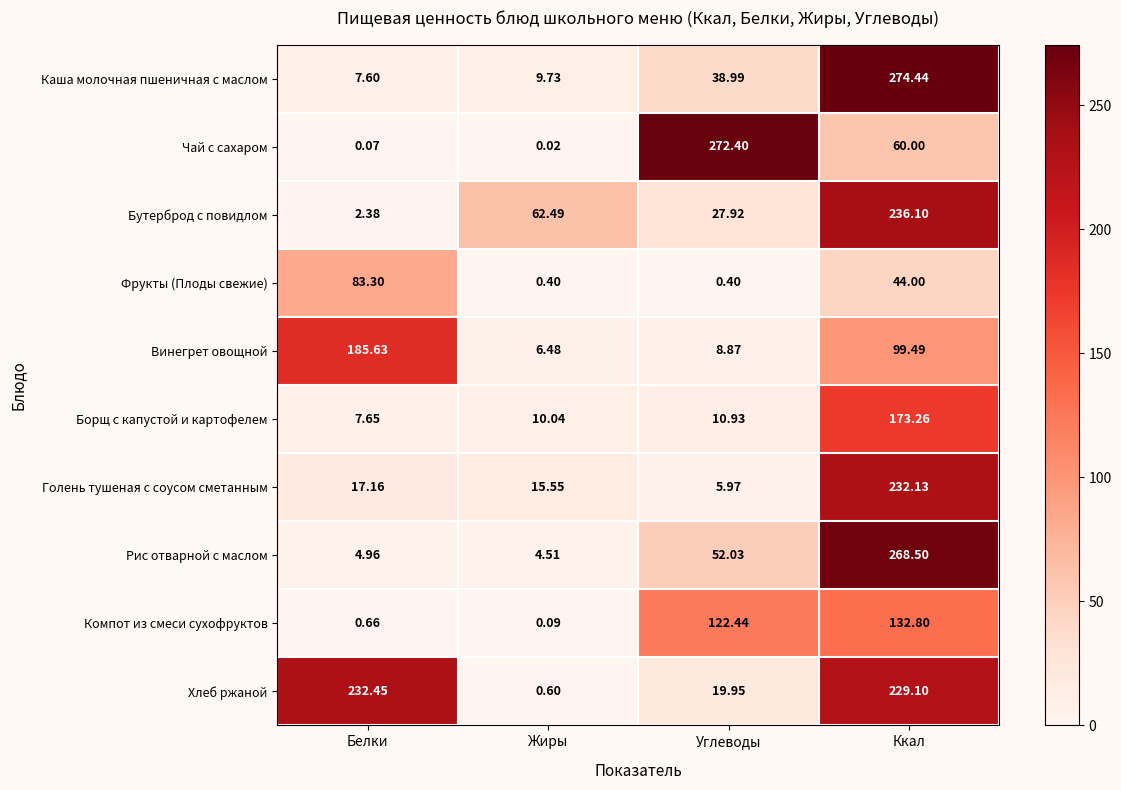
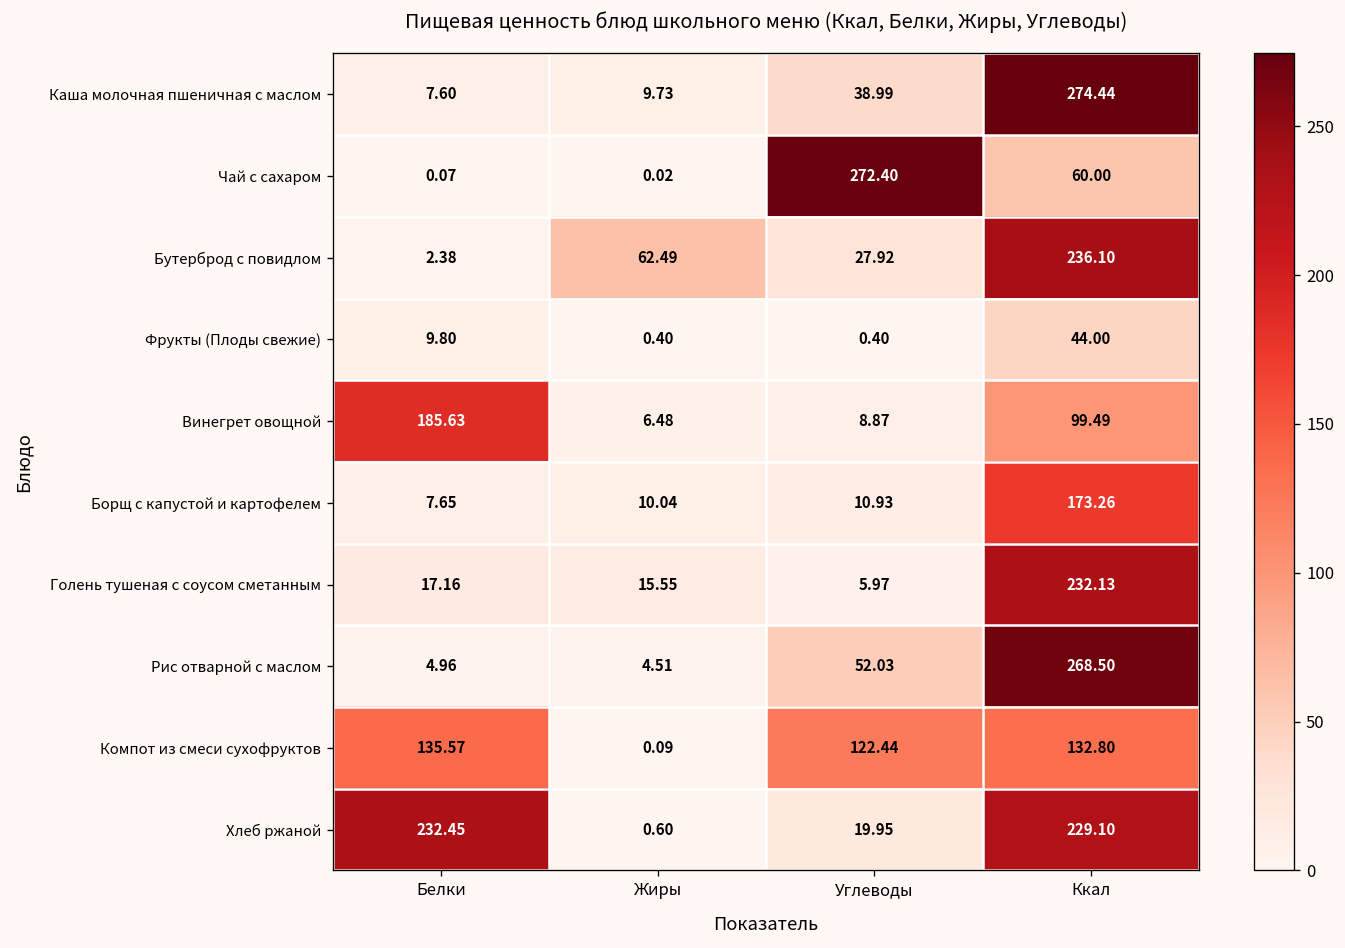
Фрукты (Плоды свежие), Белки: 83.30 -> 9.80
Компот из смеси сухофруктов, Белки: 0.66 -> 135.57
